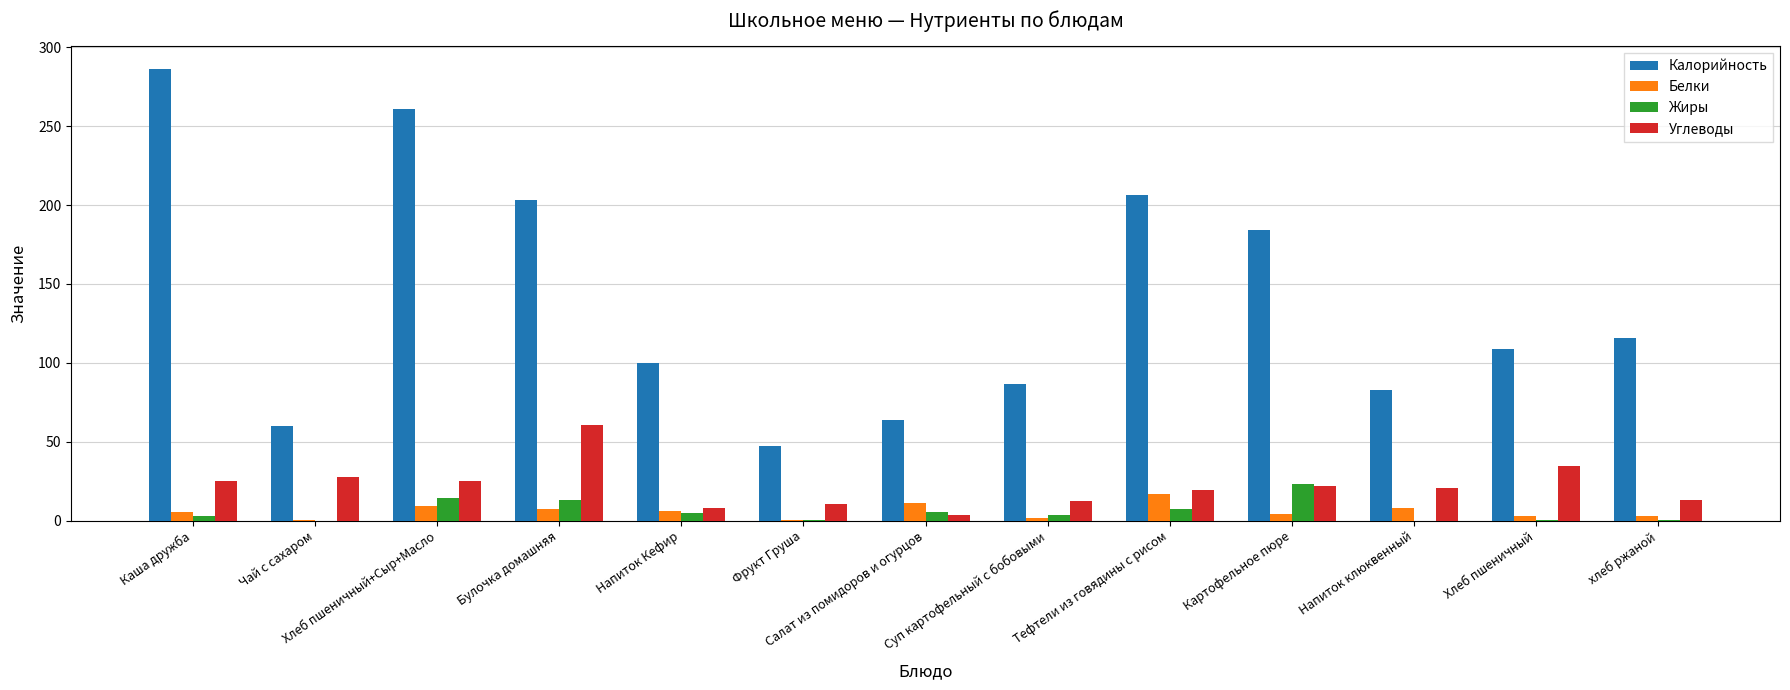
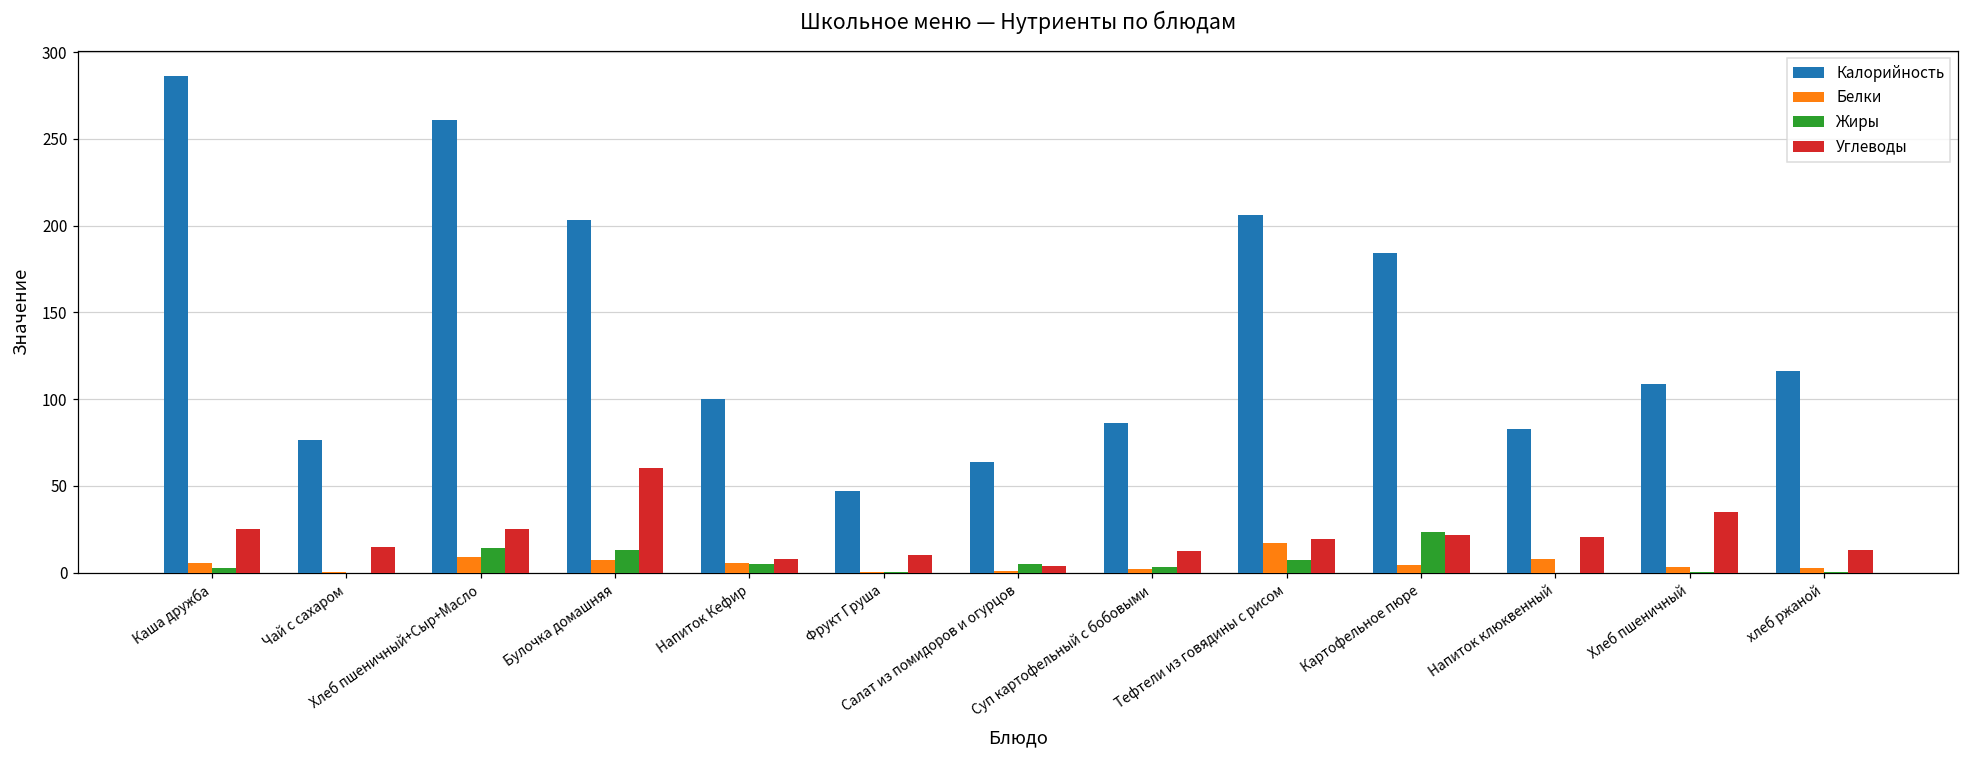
Калорийность, Чай с сахаром: 60 -> 76
Углеводы, Чай с сахаром: 27 -> 15
Белки, Салат из помидоров и огурцов: 11 -> 1
